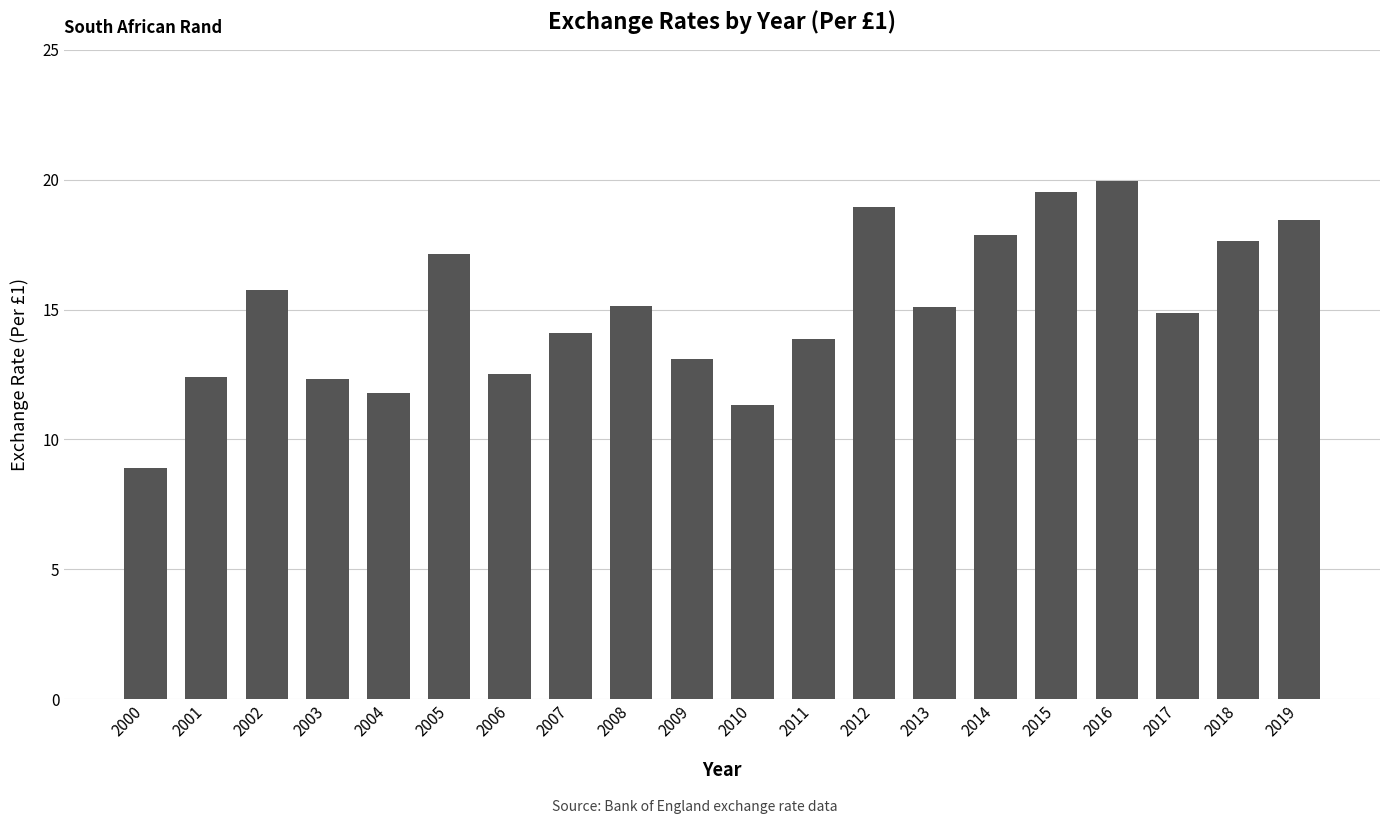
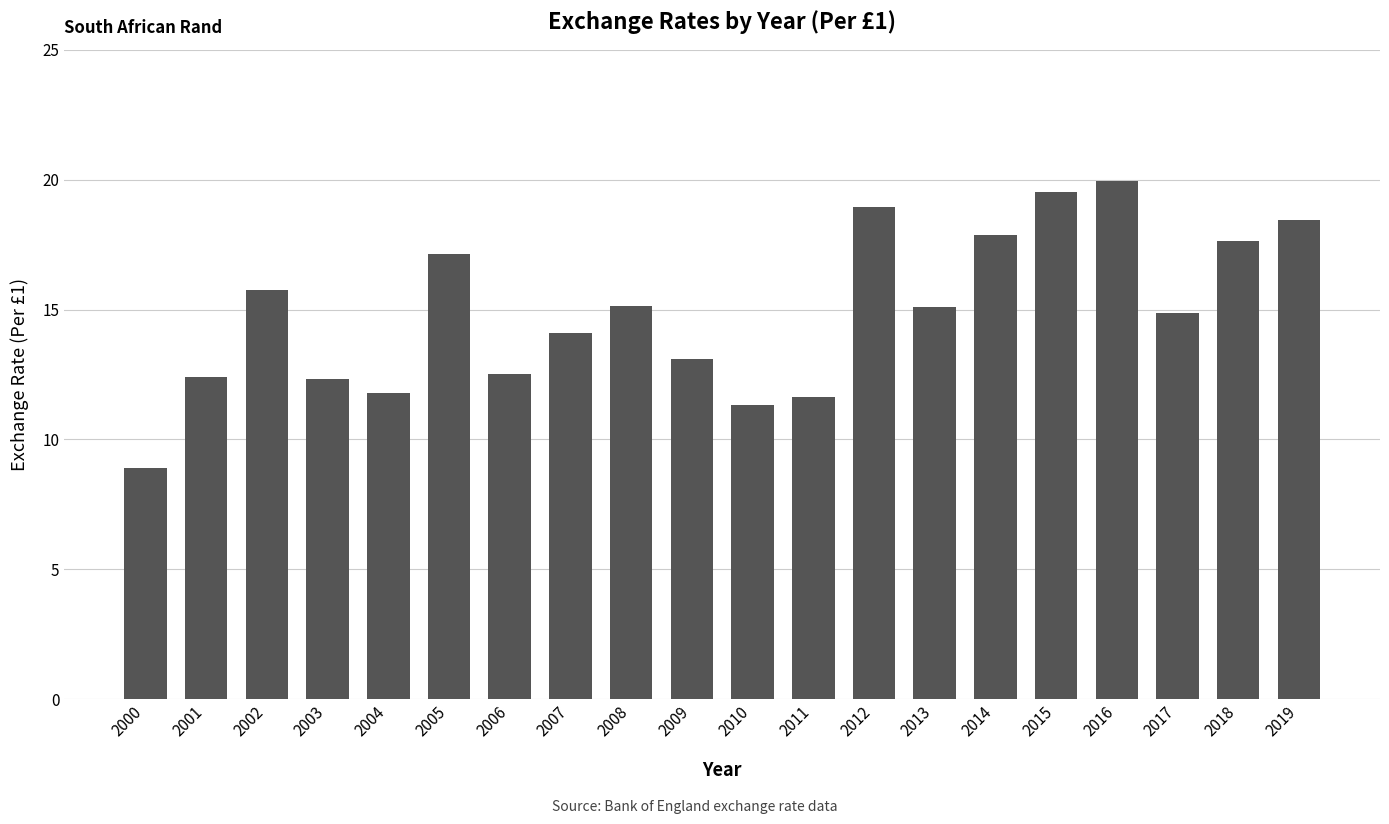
2011: 13.9 -> 11.6
